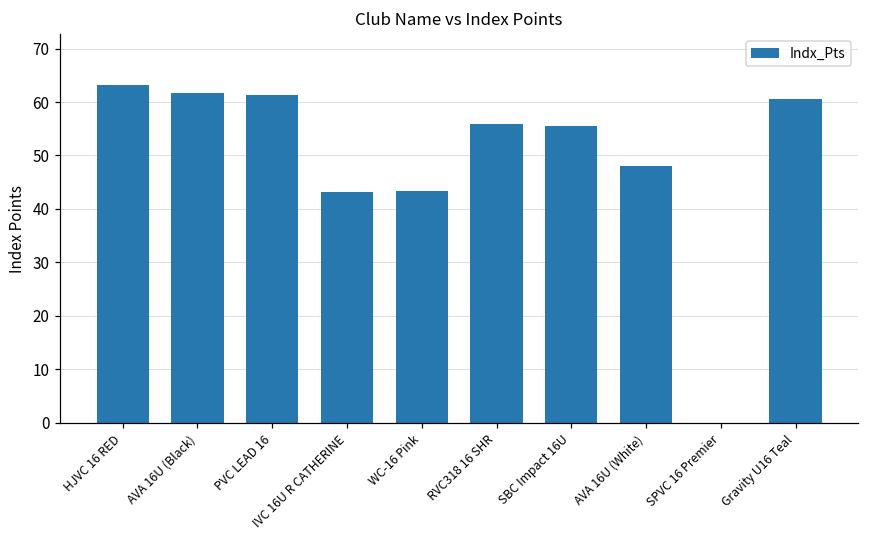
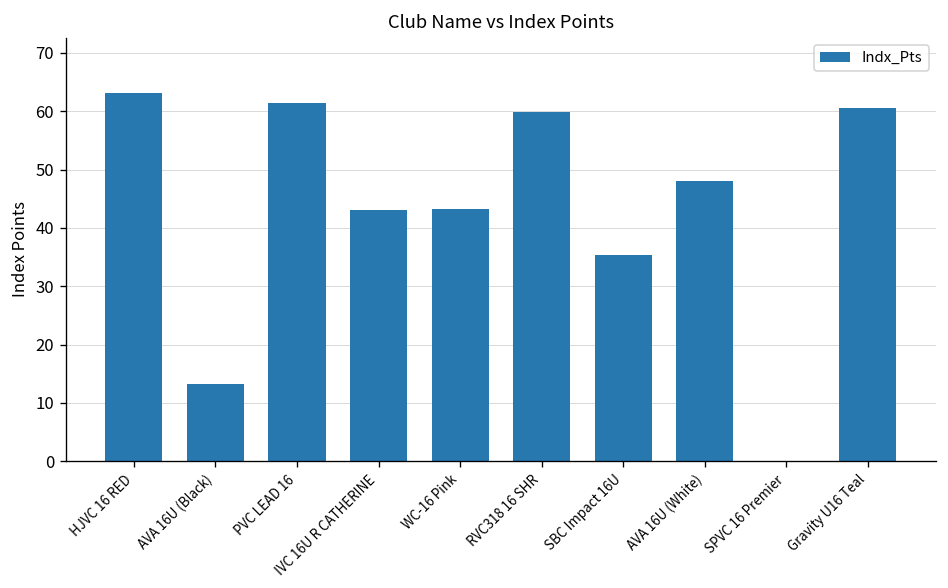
AVA 16U (Black): 62 -> 13
RVC318 16 SHR: 56 -> 60
SBC Impact 16U: 55 -> 35
